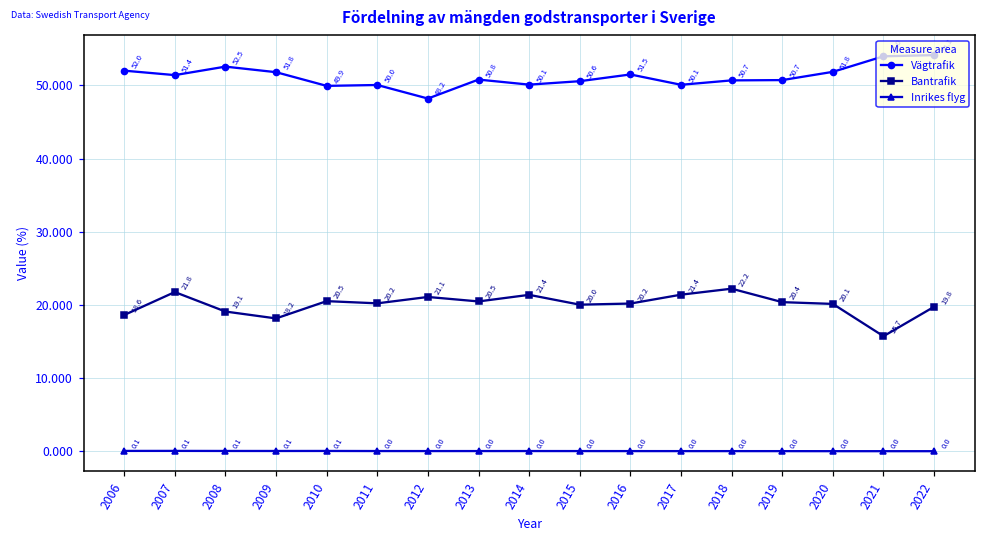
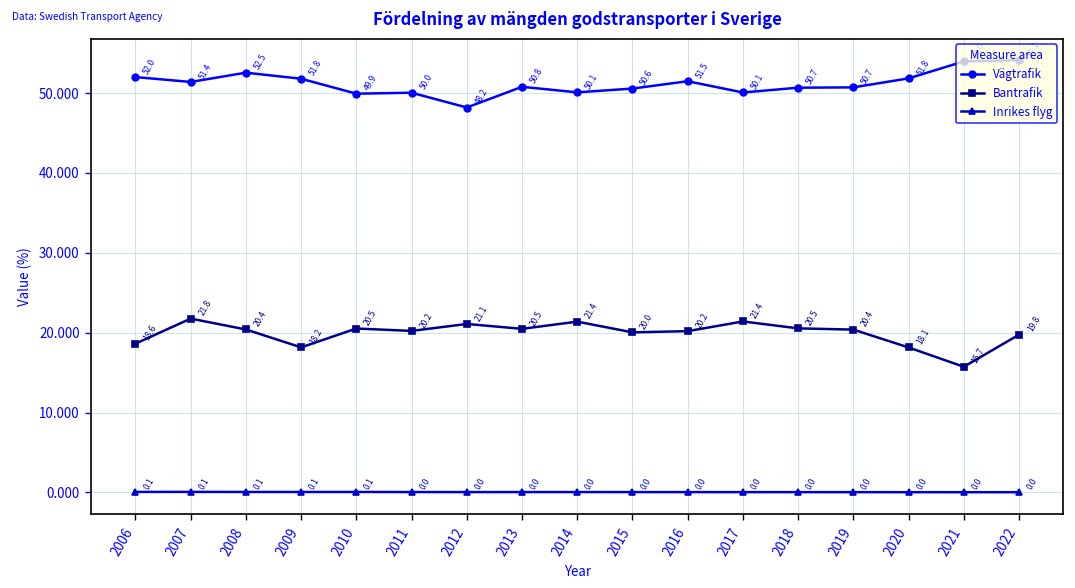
Bantrafik, 2008: 19.1 -> 20.4
Bantrafik, 2018: 22.2 -> 20.5
Bantrafik, 2020: 20.1 -> 18.1
